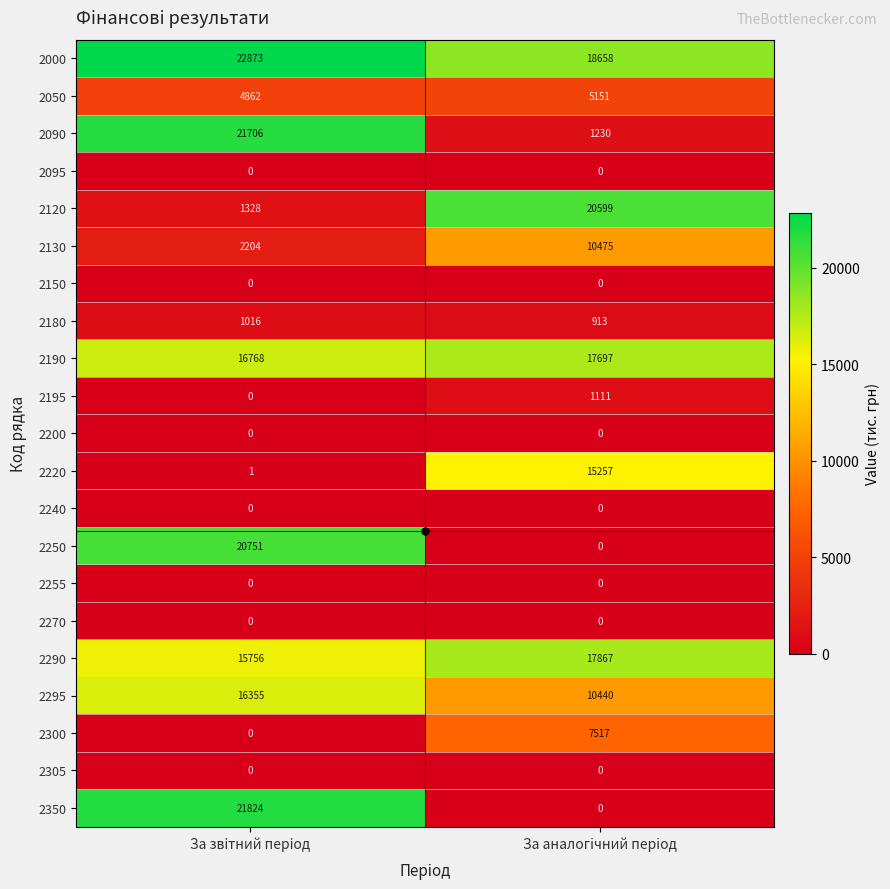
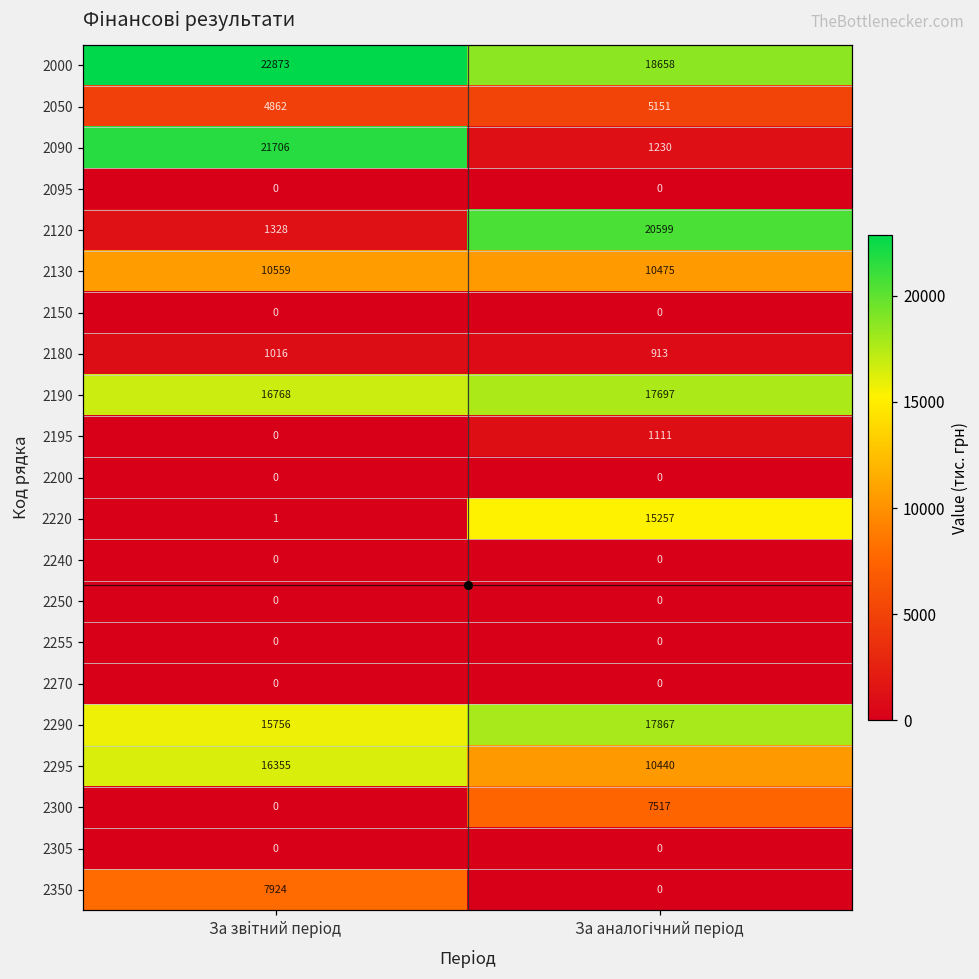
2130, За звiтний перiод: 2204 -> 10559
2250, За звiтний перiод: 20751 -> 0
2350, За звiтний перiод: 21824 -> 7924
